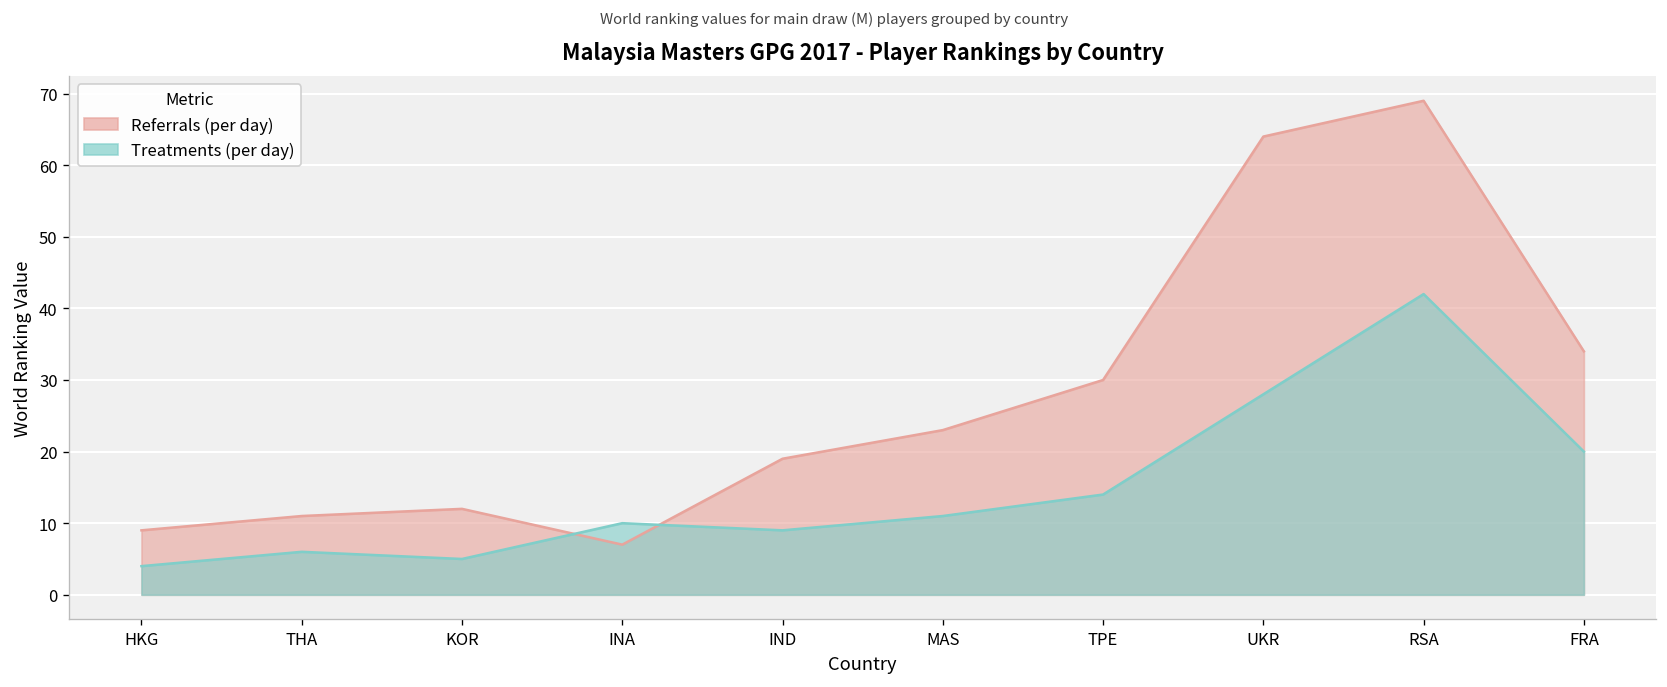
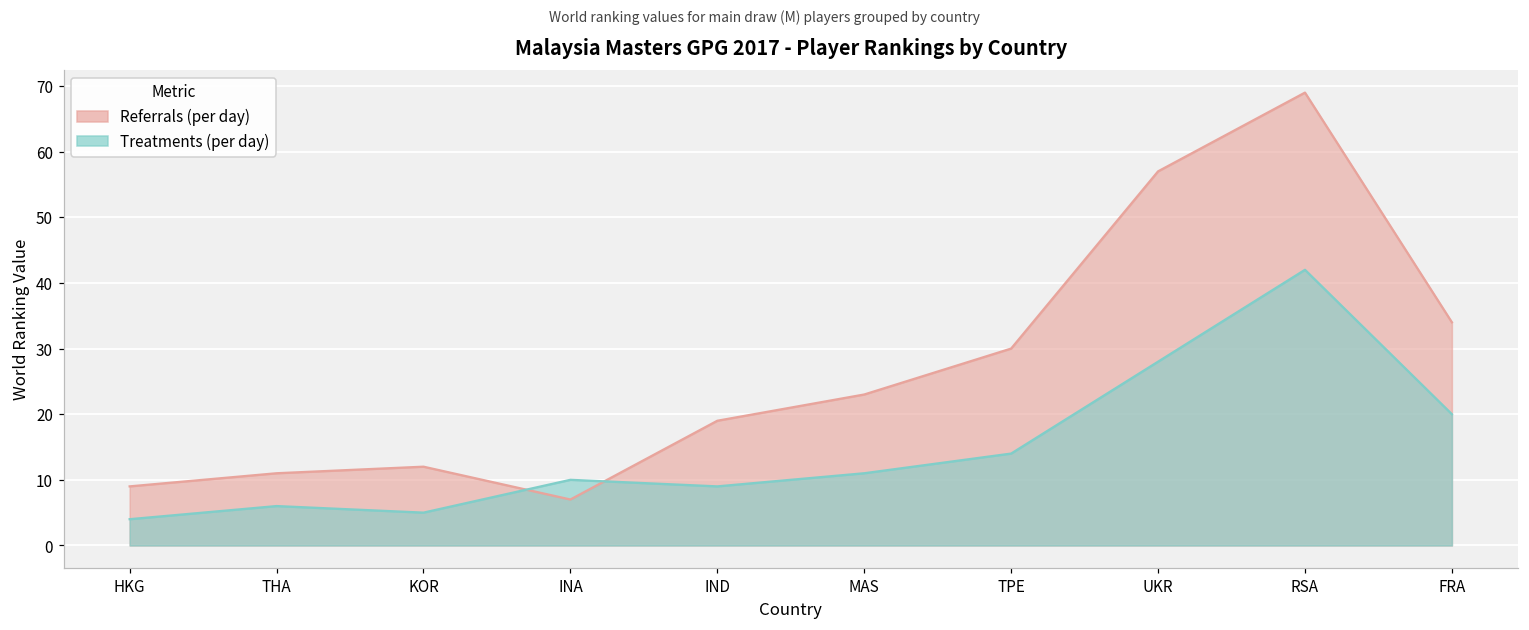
Referrals (per day), UKR: 64 -> 57
